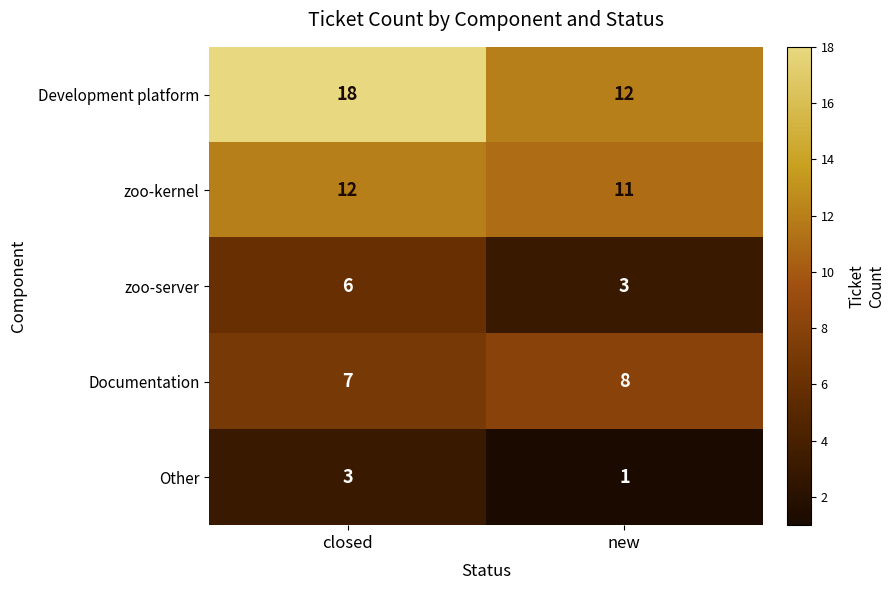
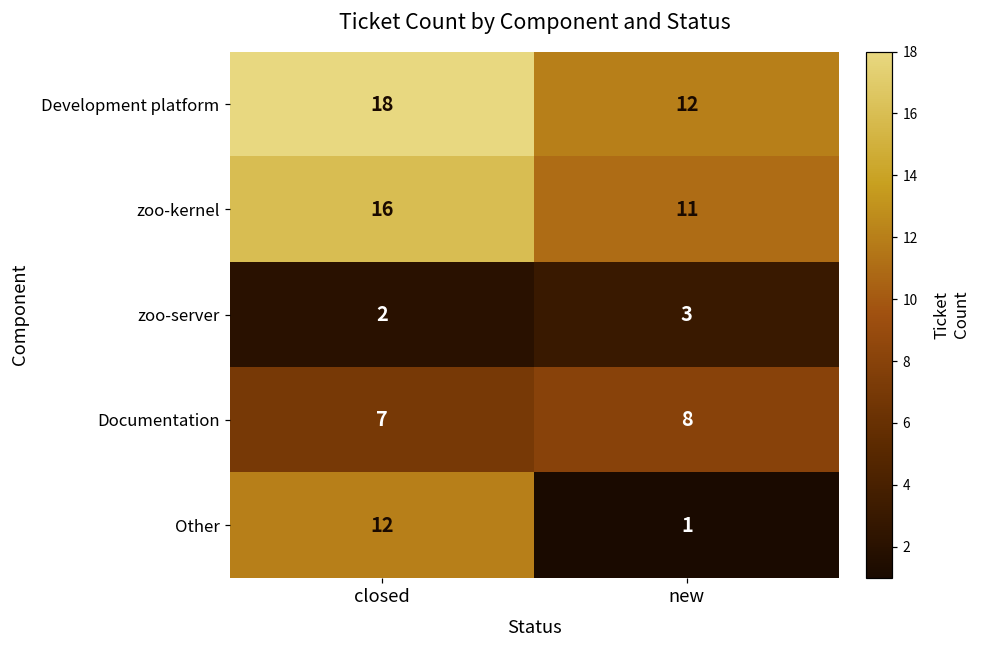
zoo-kernel, closed: 12 -> 16
zoo-server, closed: 6 -> 2
Other, closed: 3 -> 12
